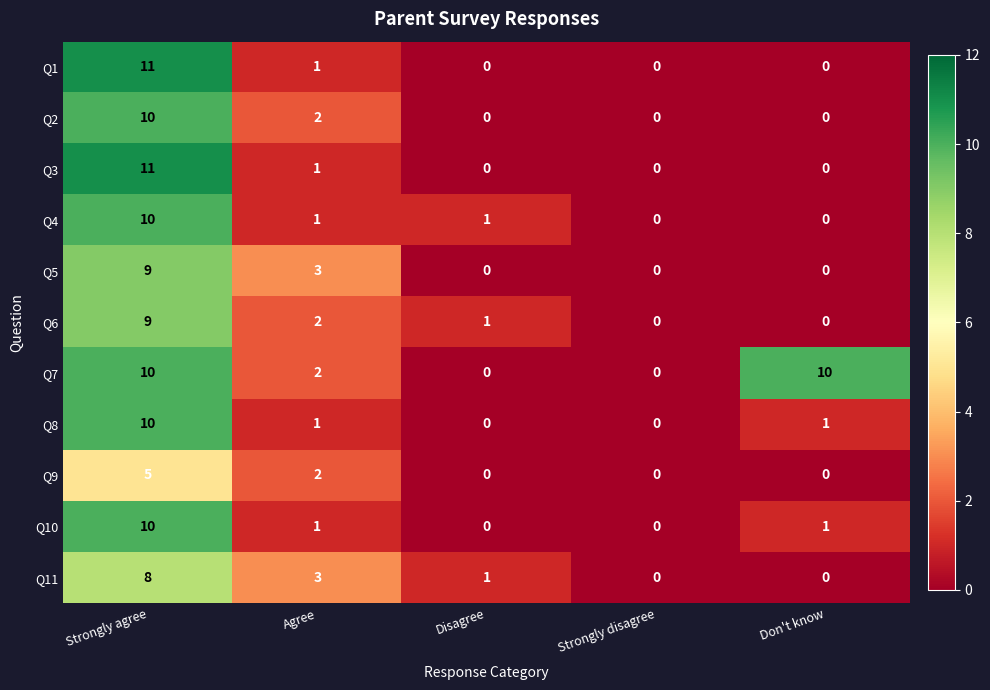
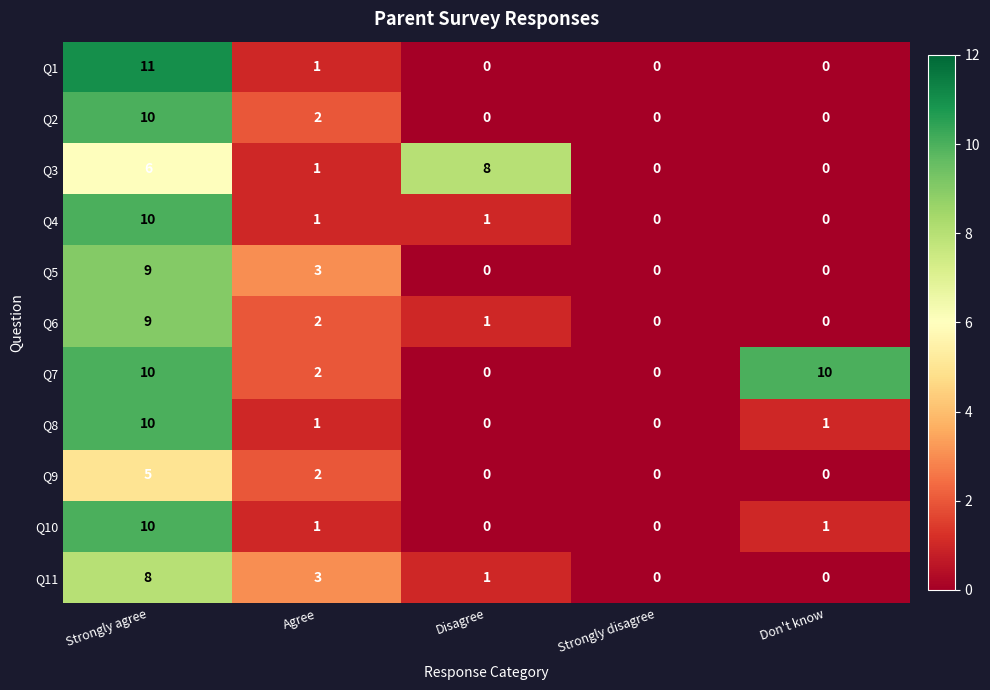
Q3, Strongly agree: 11 -> 6
Q3, Disagree: 0 -> 8
